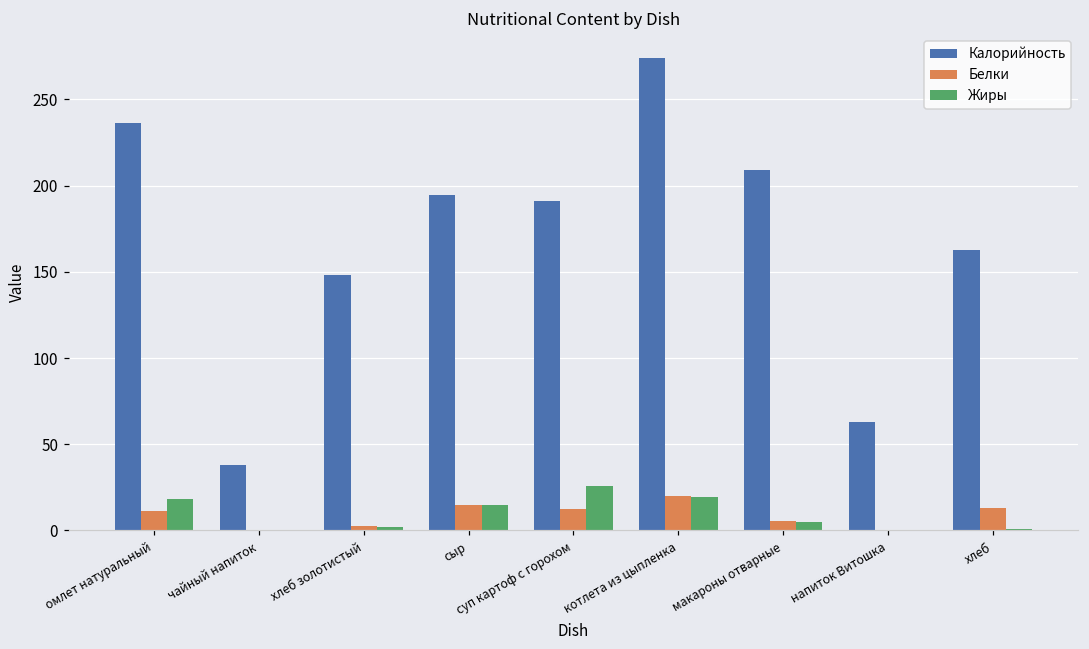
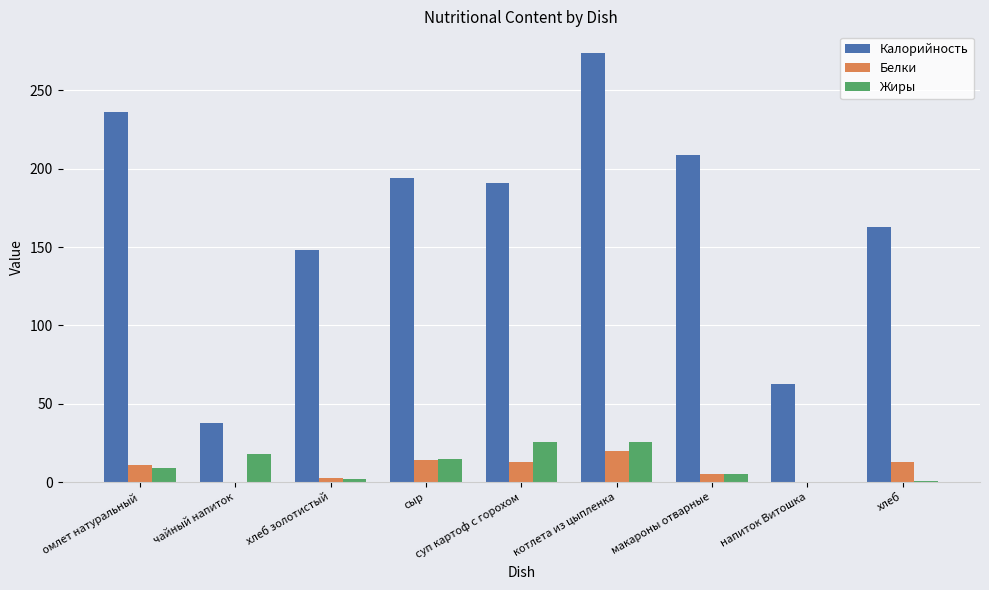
Жиры, омлет натуральный: 18 -> 9
Жиры, чайный напиток: 0 -> 18
Жиры, котлета из цыпленка: 19 -> 25
